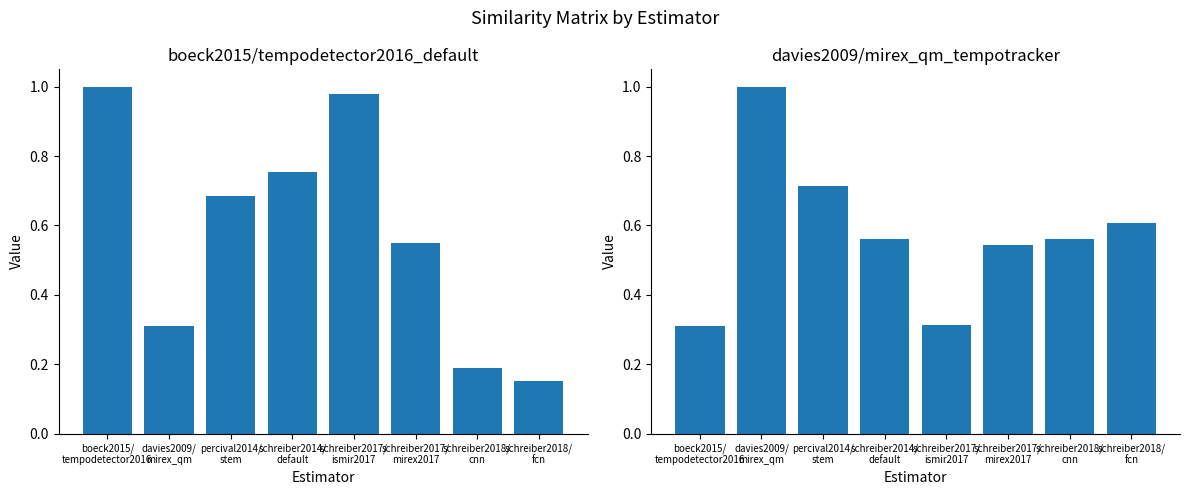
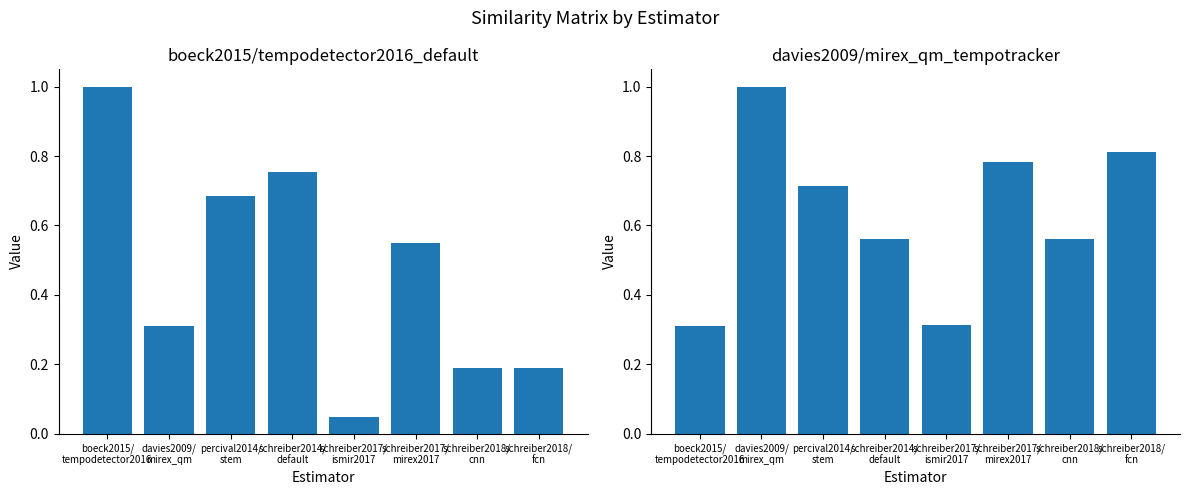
boeck2015/tempodetector2016_default, schreiber2017/ ismir2017: 0.98 -> 0.05
boeck2015/tempodetector2016_default, schreiber2018/ fcn: 0.15 -> 0.19
davies2009/mirex_qm_tempotracker, schreiber2017/ mirex2017: 0.54 -> 0.78
davies2009/mirex_qm_tempotracker, schreiber2018/ fcn: 0.61 -> 0.81
